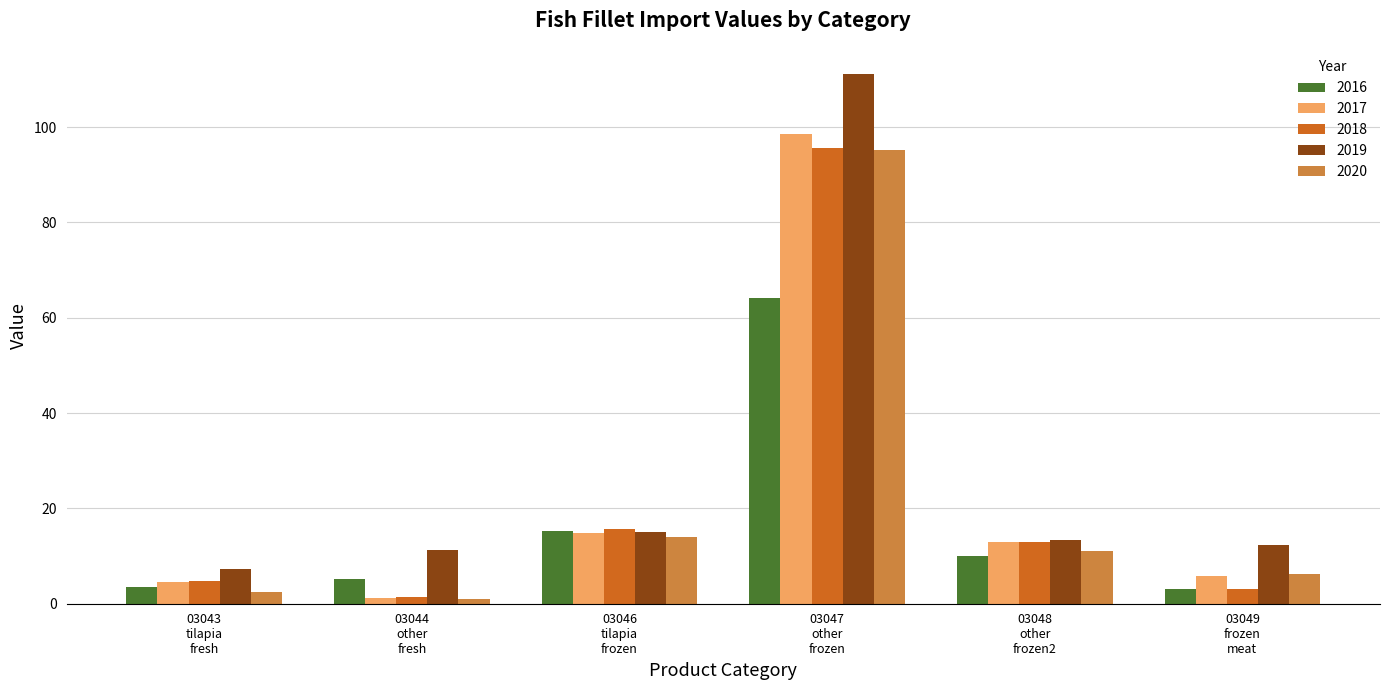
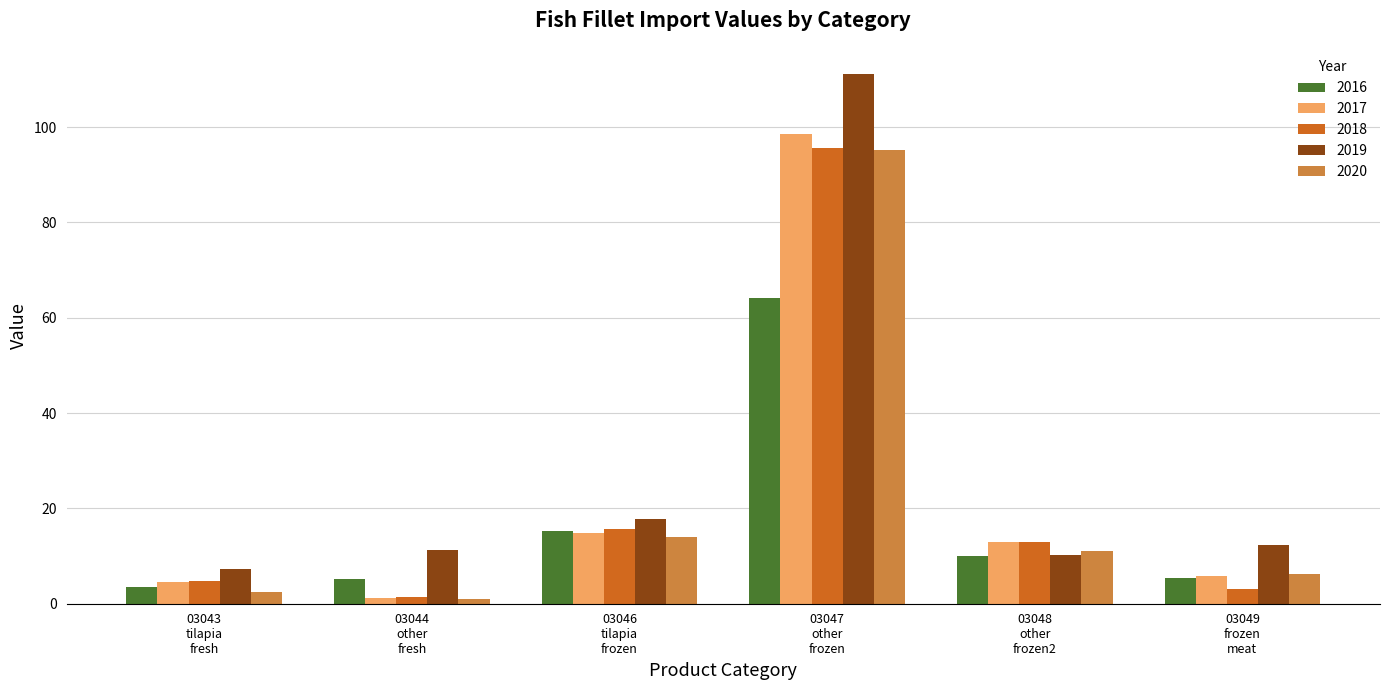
2019, 03046 tilapia frozen: 15 -> 18
2019, 03048 other frozen2: 13 -> 10
2016, 03049 frozen meat: 3 -> 5
